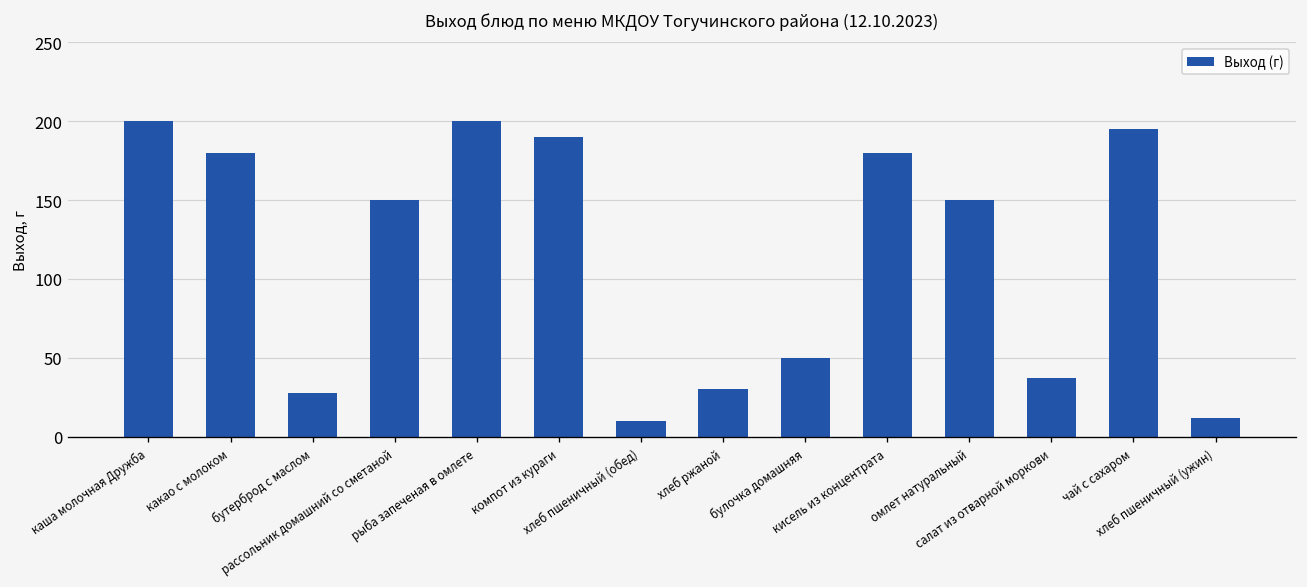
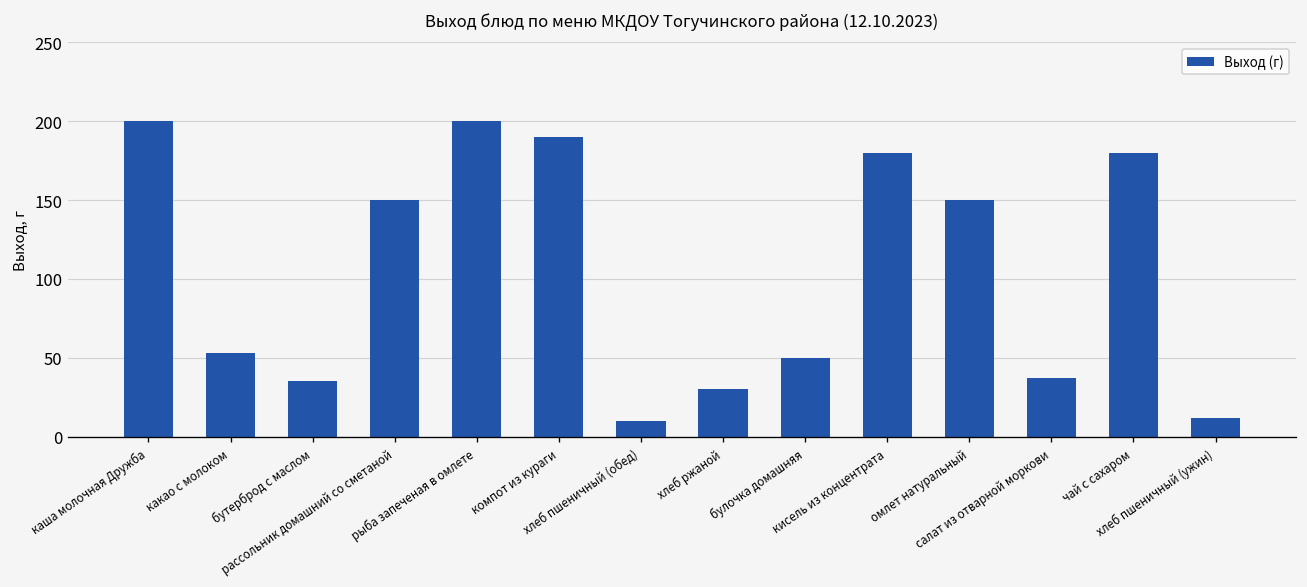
какао с молоком: 180 -> 53
бутерброд с маслом: 28 -> 35
чай с сахаром: 195 -> 180
